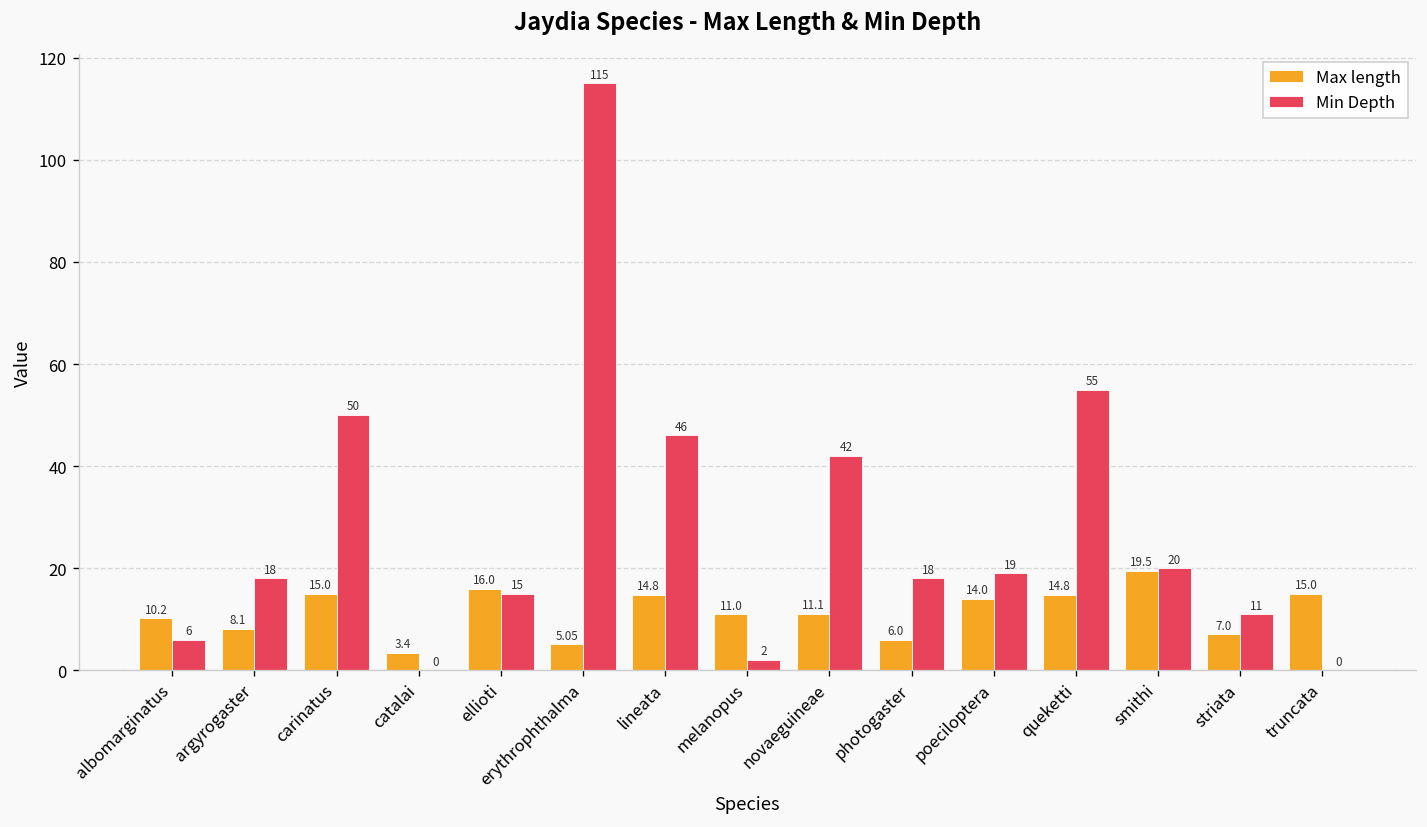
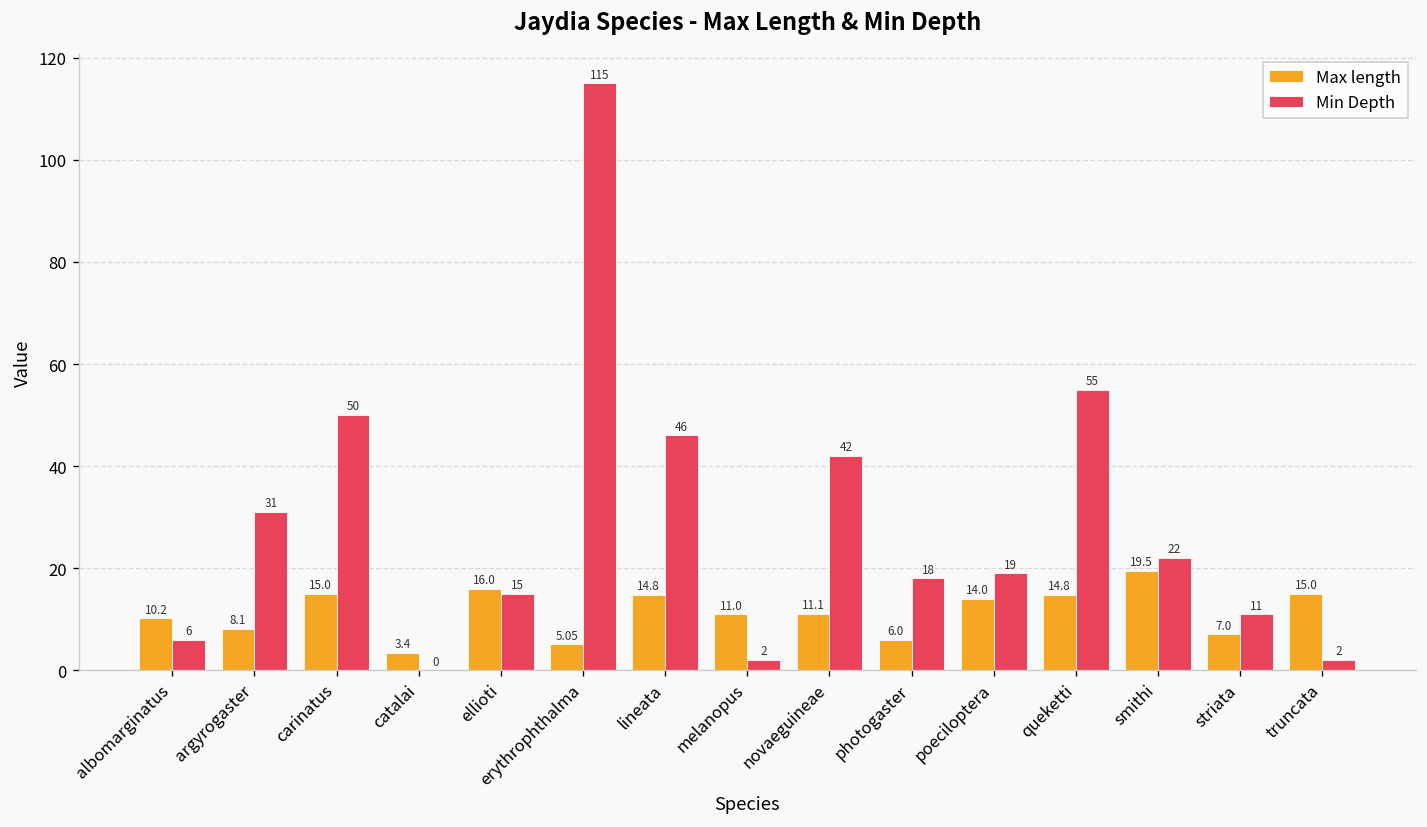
Min Depth, argyrogaster: 18 -> 31
Min Depth, smithi: 20 -> 22
Min Depth, truncata: 0 -> 2
